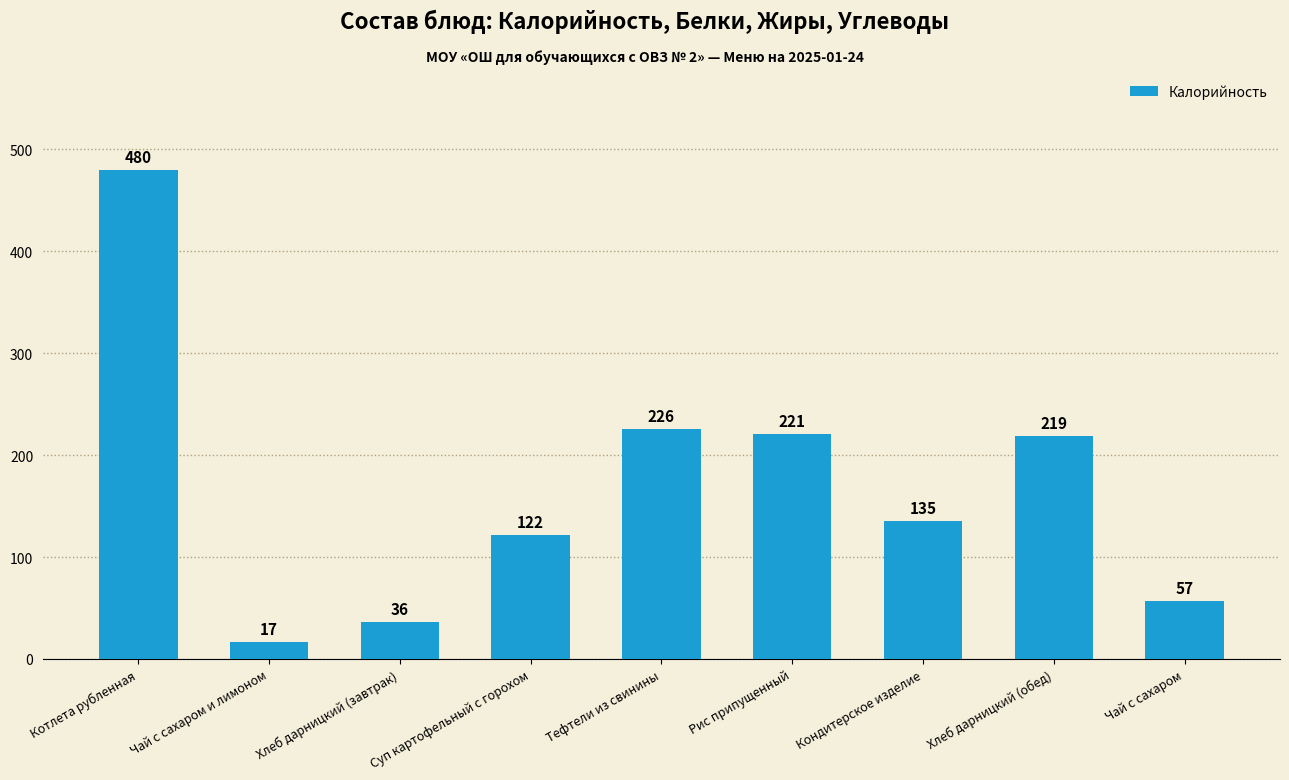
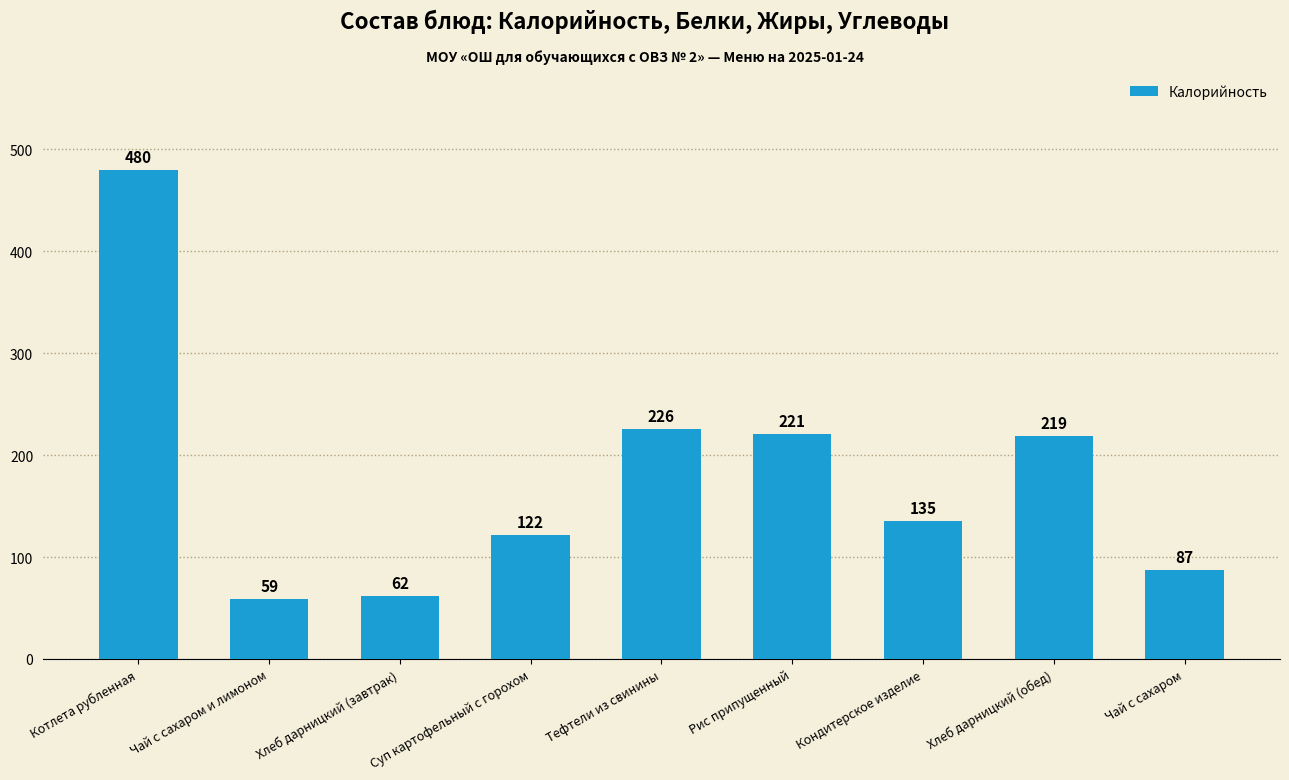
Чай с сахаром и лимоном: 17 -> 59
Хлеб дарницкий (завтрак): 36 -> 62
Чай с сахаром: 57 -> 87
